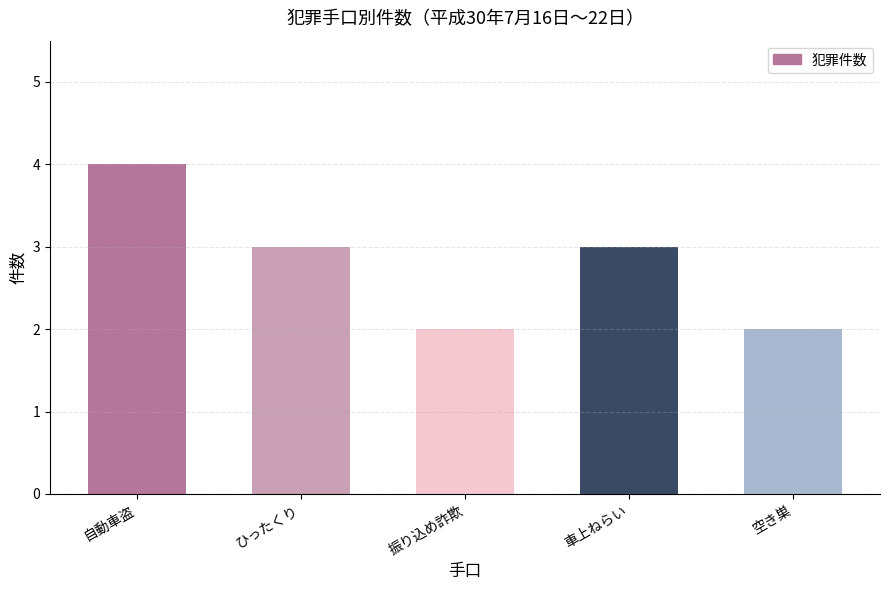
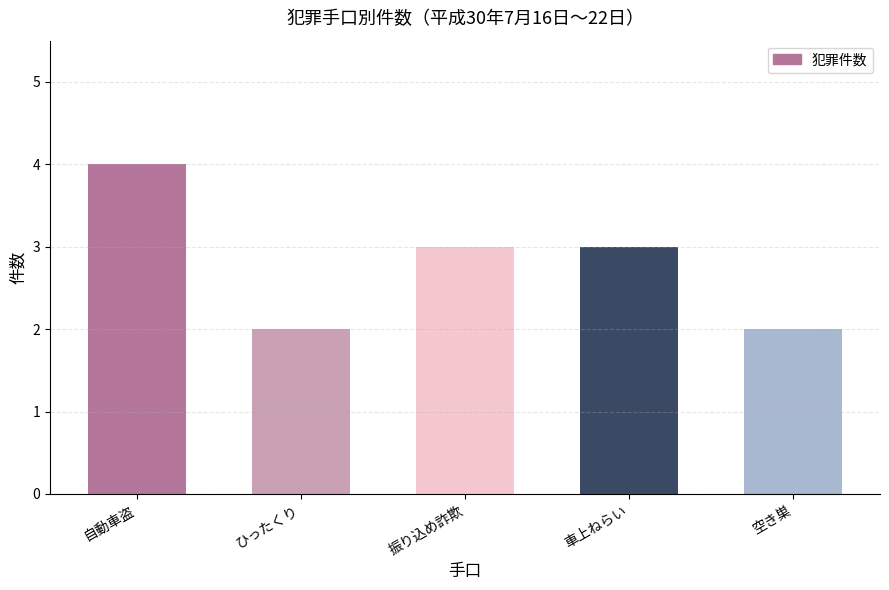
ひったくり: 3 -> 2
振り込め詐欺: 2 -> 3
